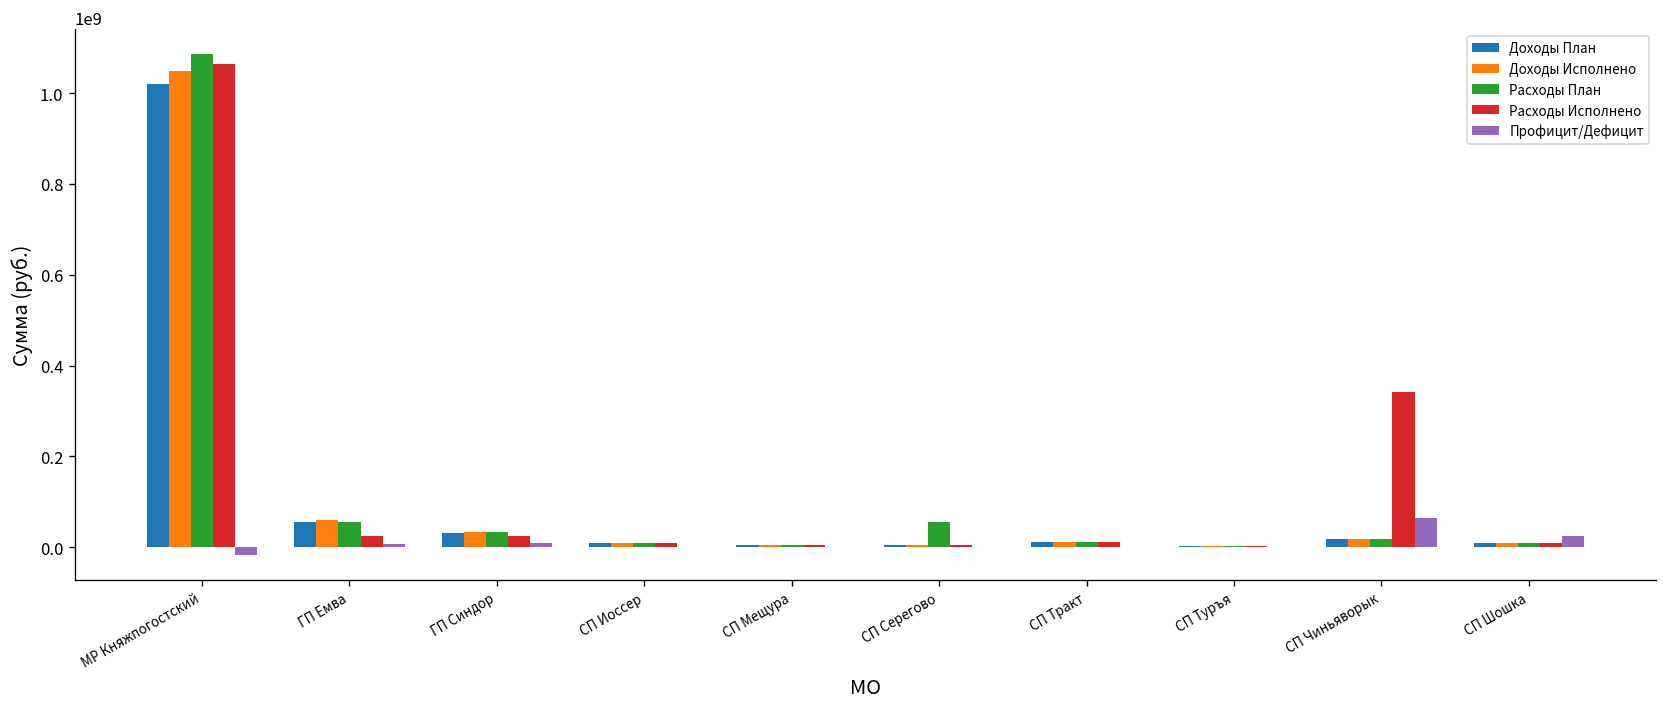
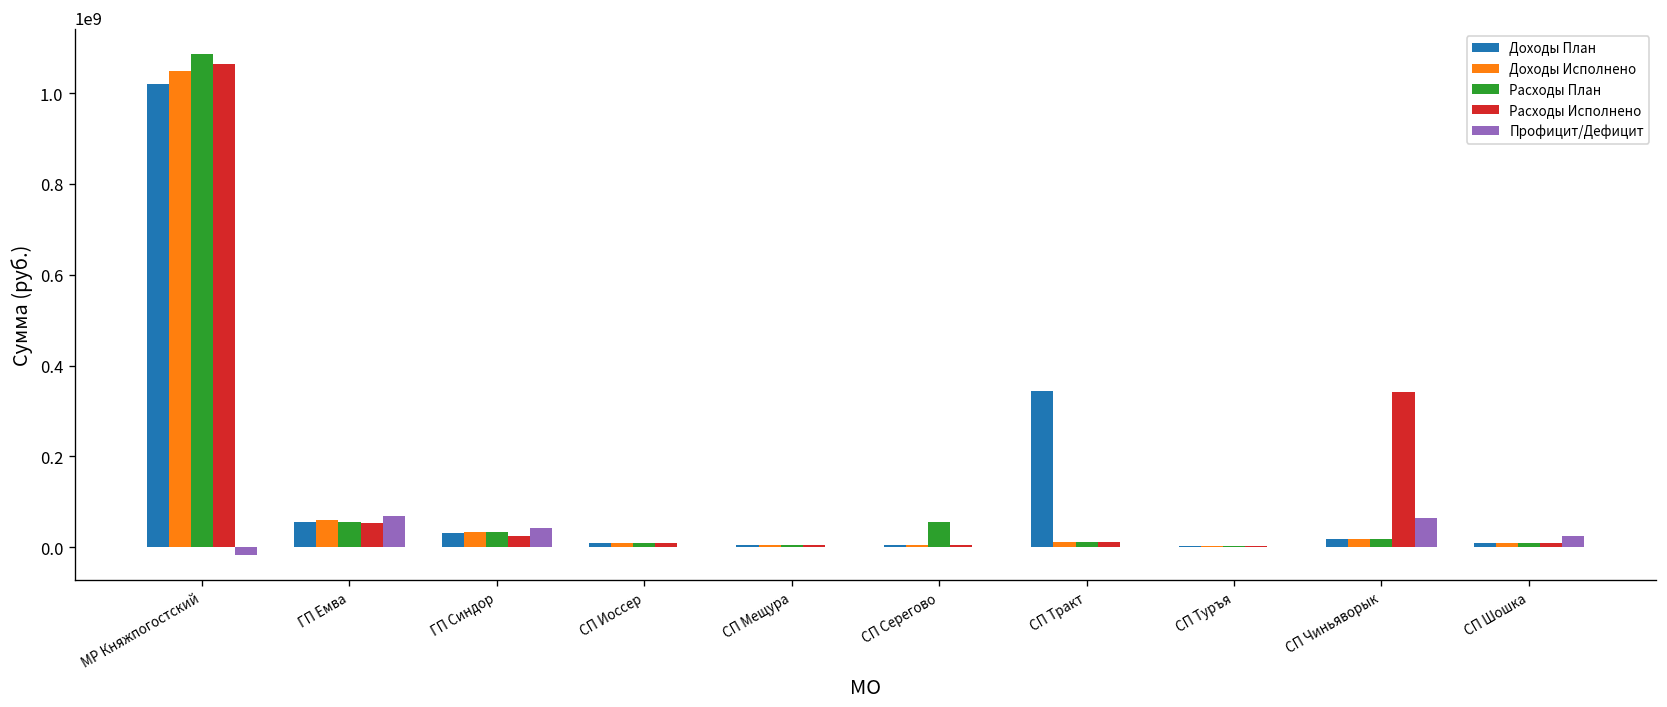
Расходы Исполнено, ГП Емва: 20000000 -> 50000000
Профицит/Дефицит, ГП Емва: 10000000 -> 70000000
Профицит/Дефицит, ГП Синдор: 10000000 -> 40000000
Доходы План, СП Тракт: 10000000 -> 340000000
